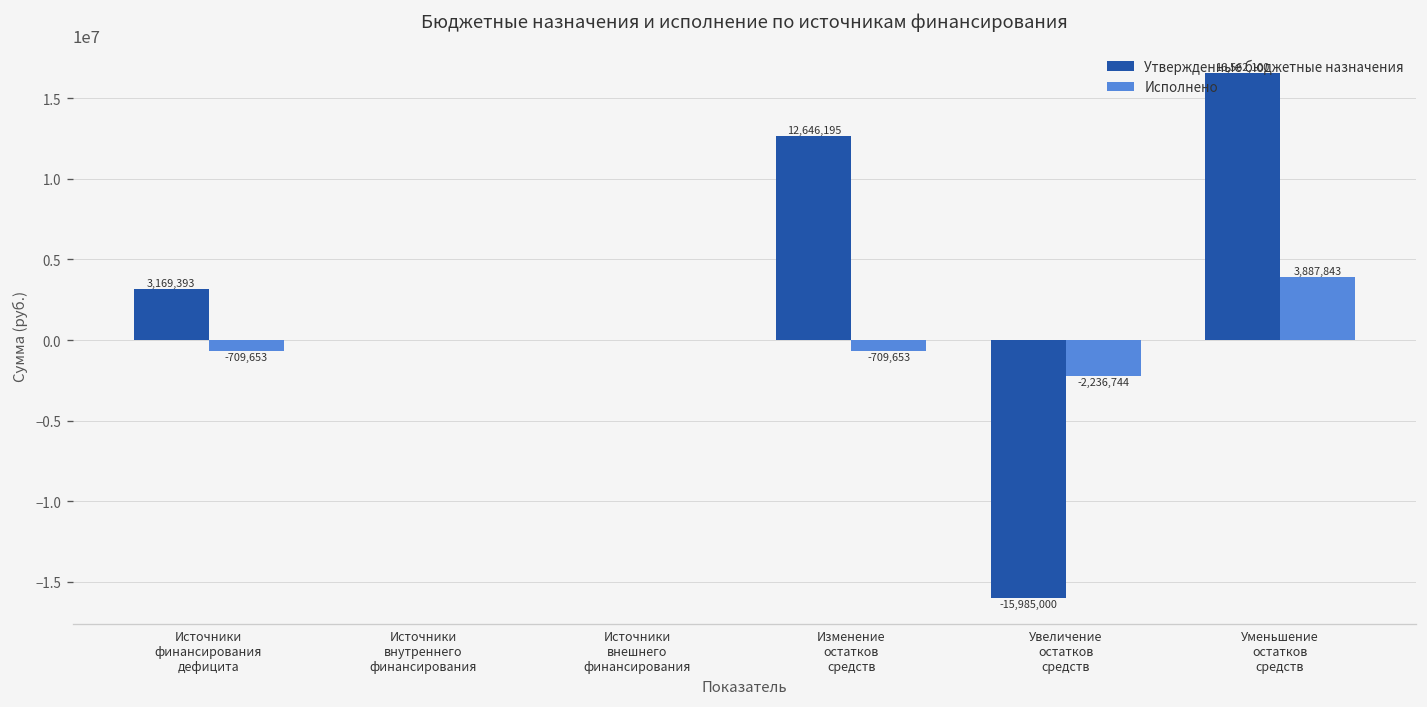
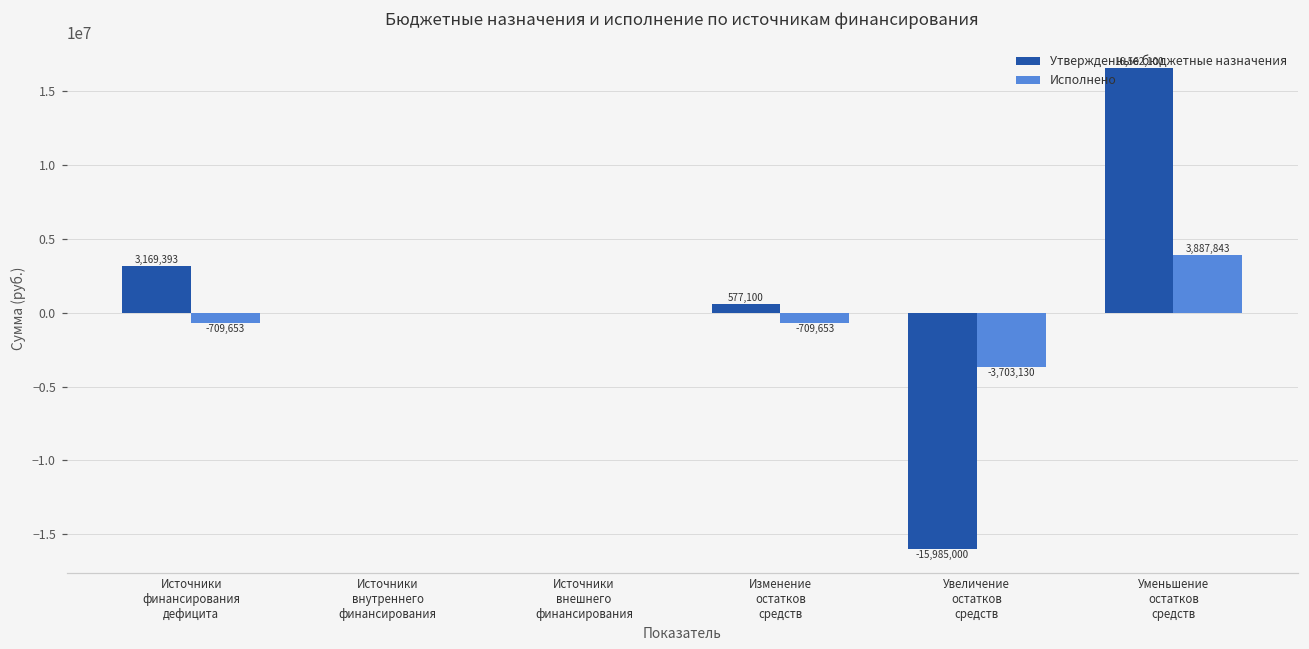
Утвержденные бюджетные назначения, Изменение остатков средств: 12,646,195 -> 577,100
Исполнено, Увеличение остатков средств: -2,236,744 -> -3,703,130
